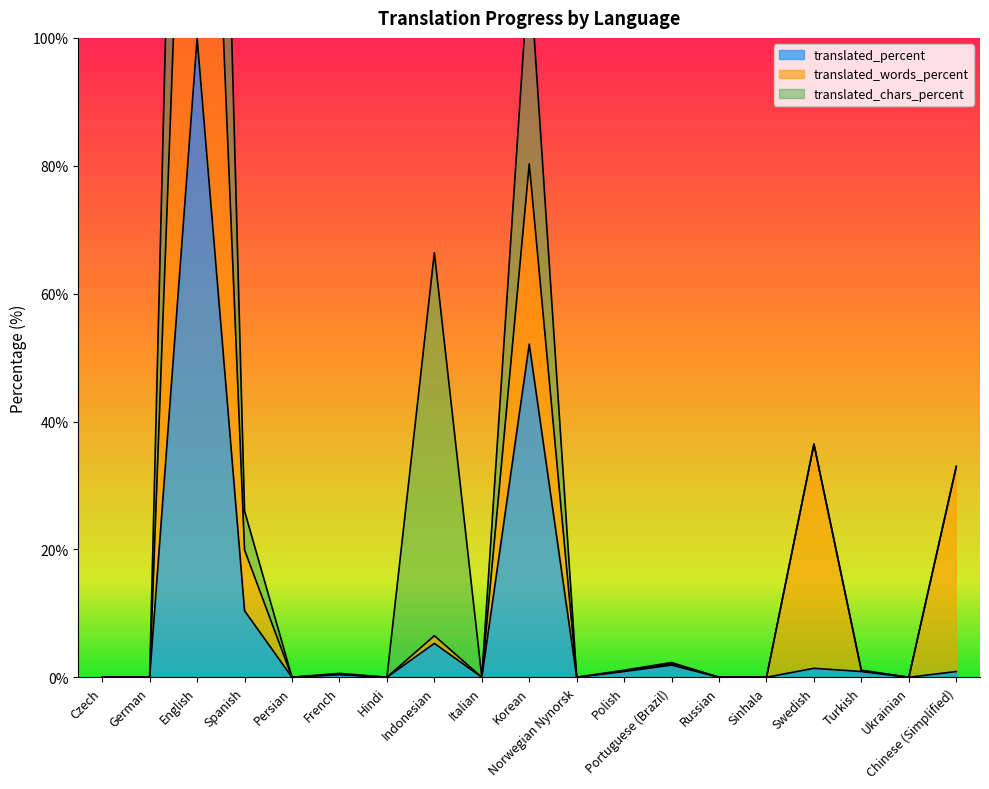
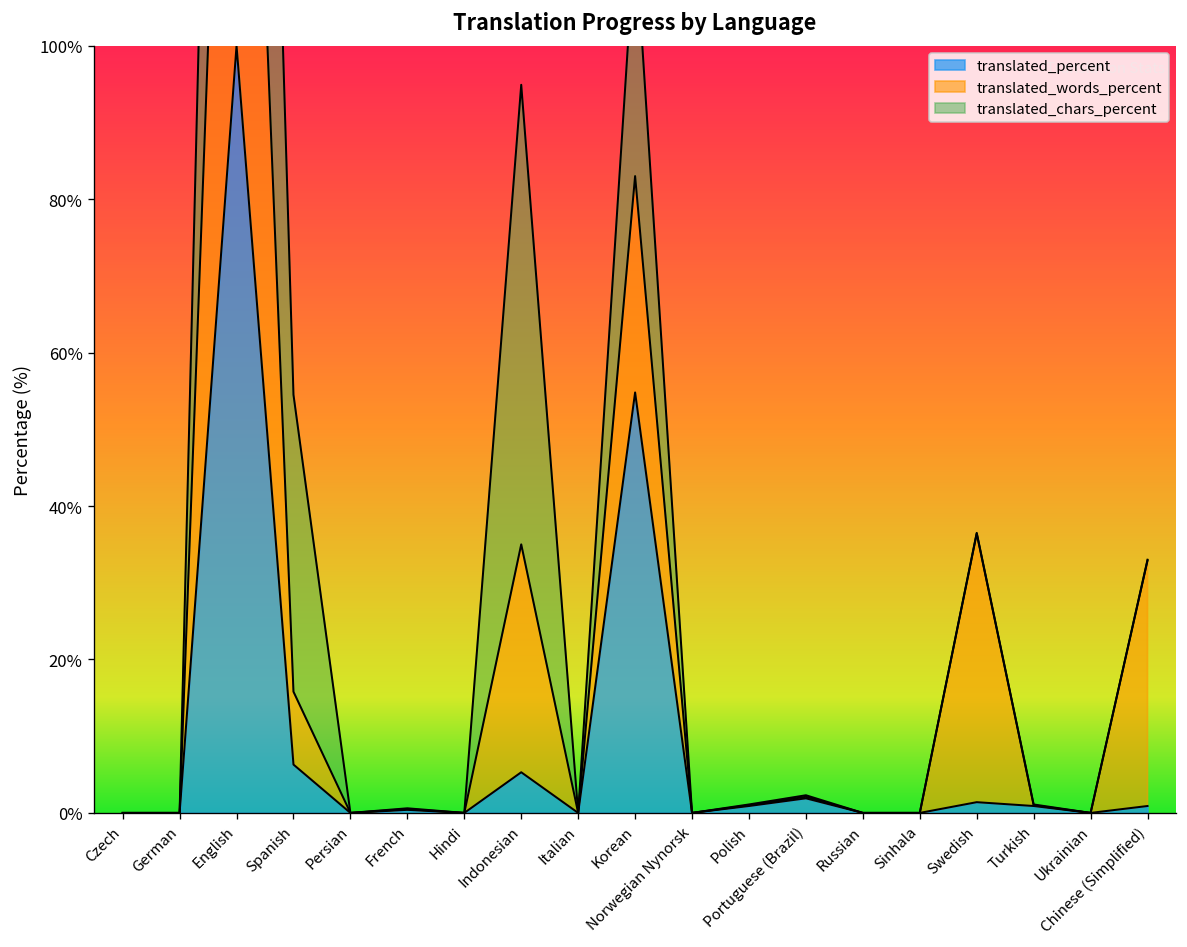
translated_percent, Spanish: 10% -> 6%
translated_chars_percent, Spanish: 6% -> 39%
translated_words_percent, Indonesian: 1% -> 30%
translated_percent, Korean: 52% -> 55%
